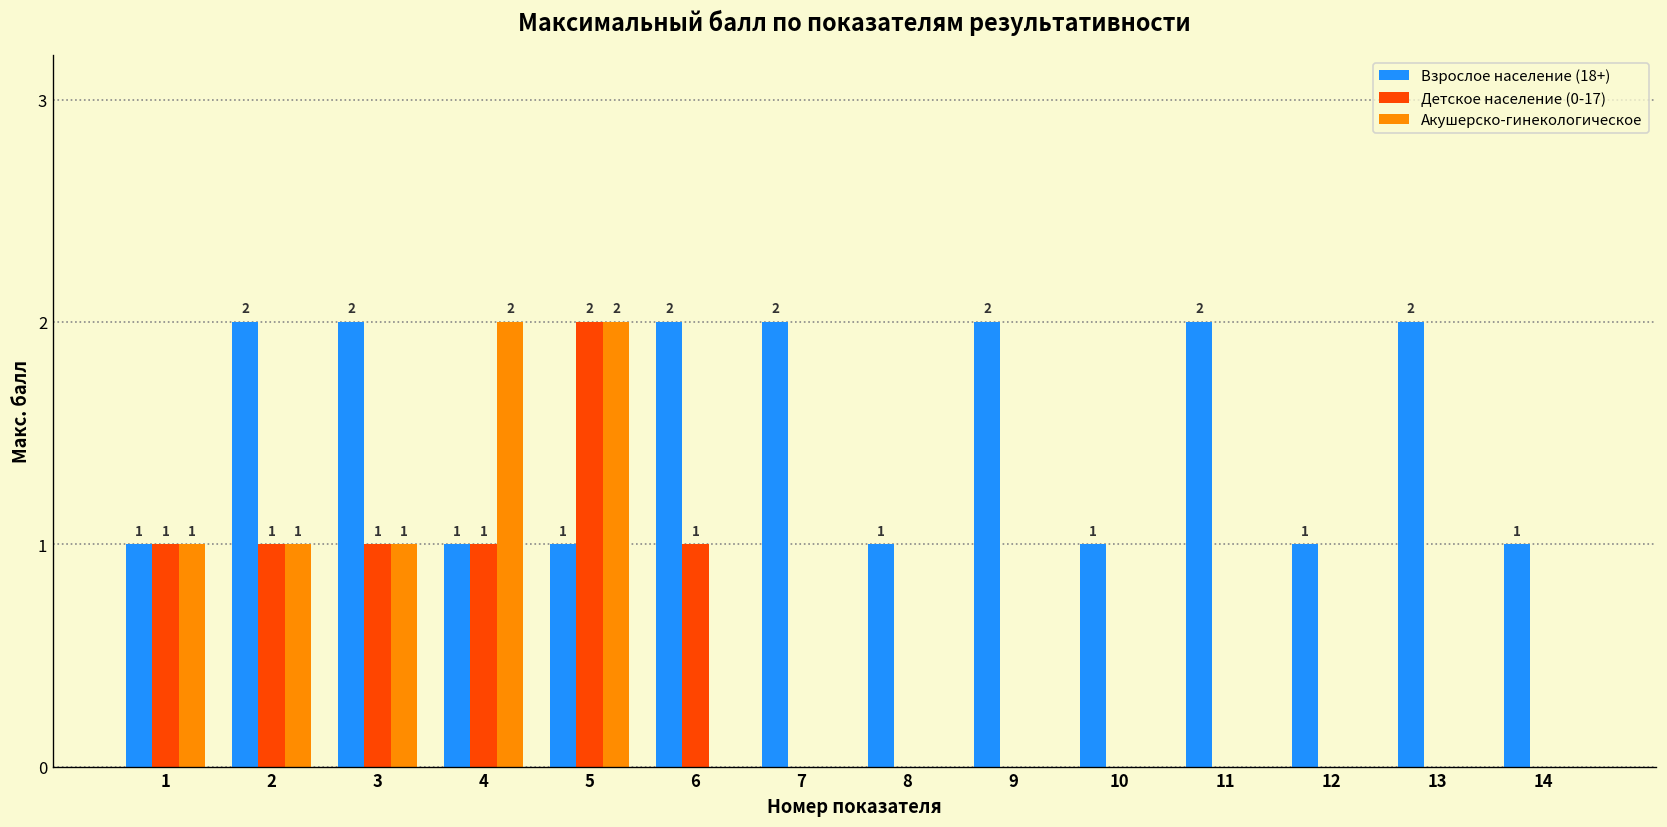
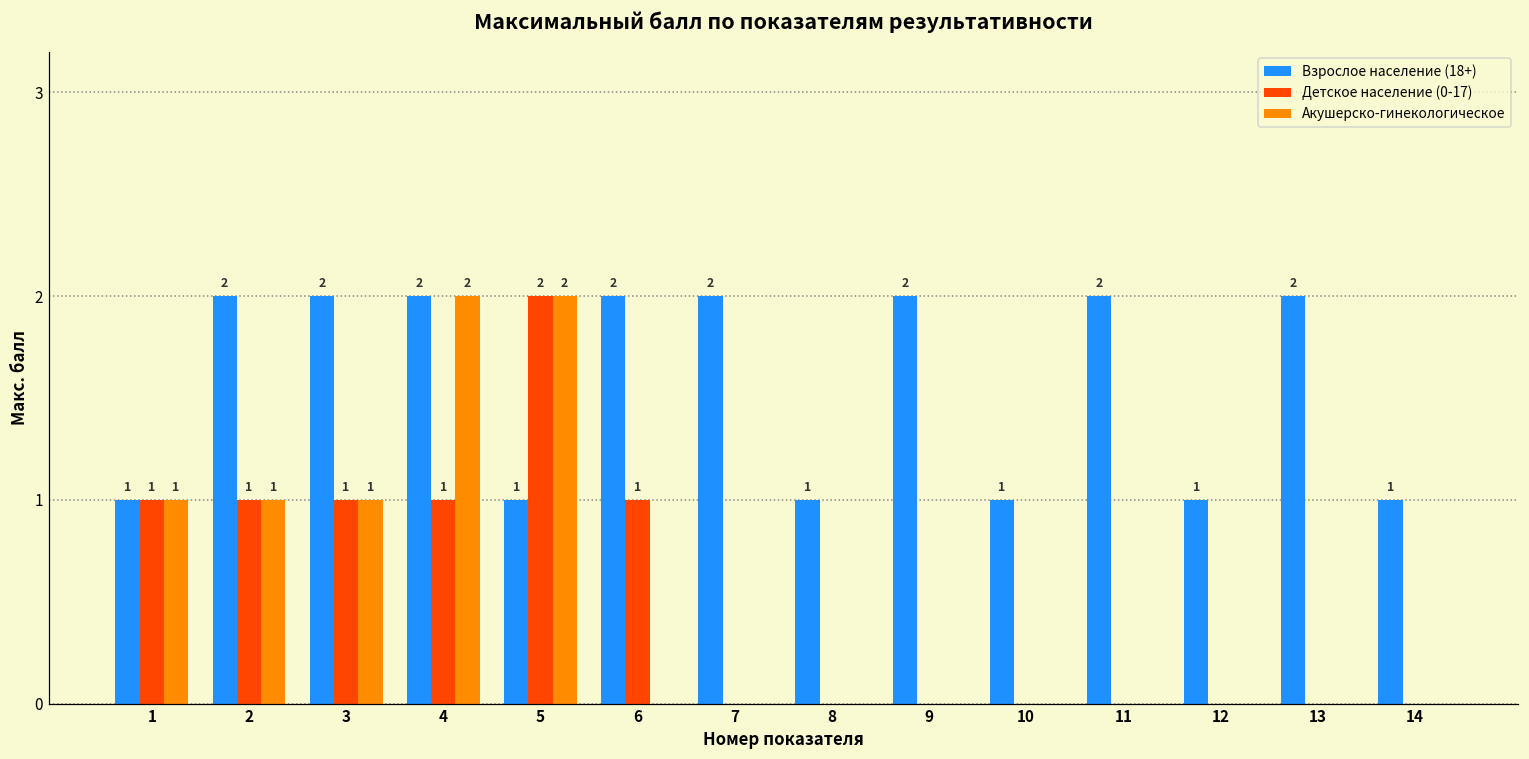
Взрослое население (18+), 4: 1 -> 2
